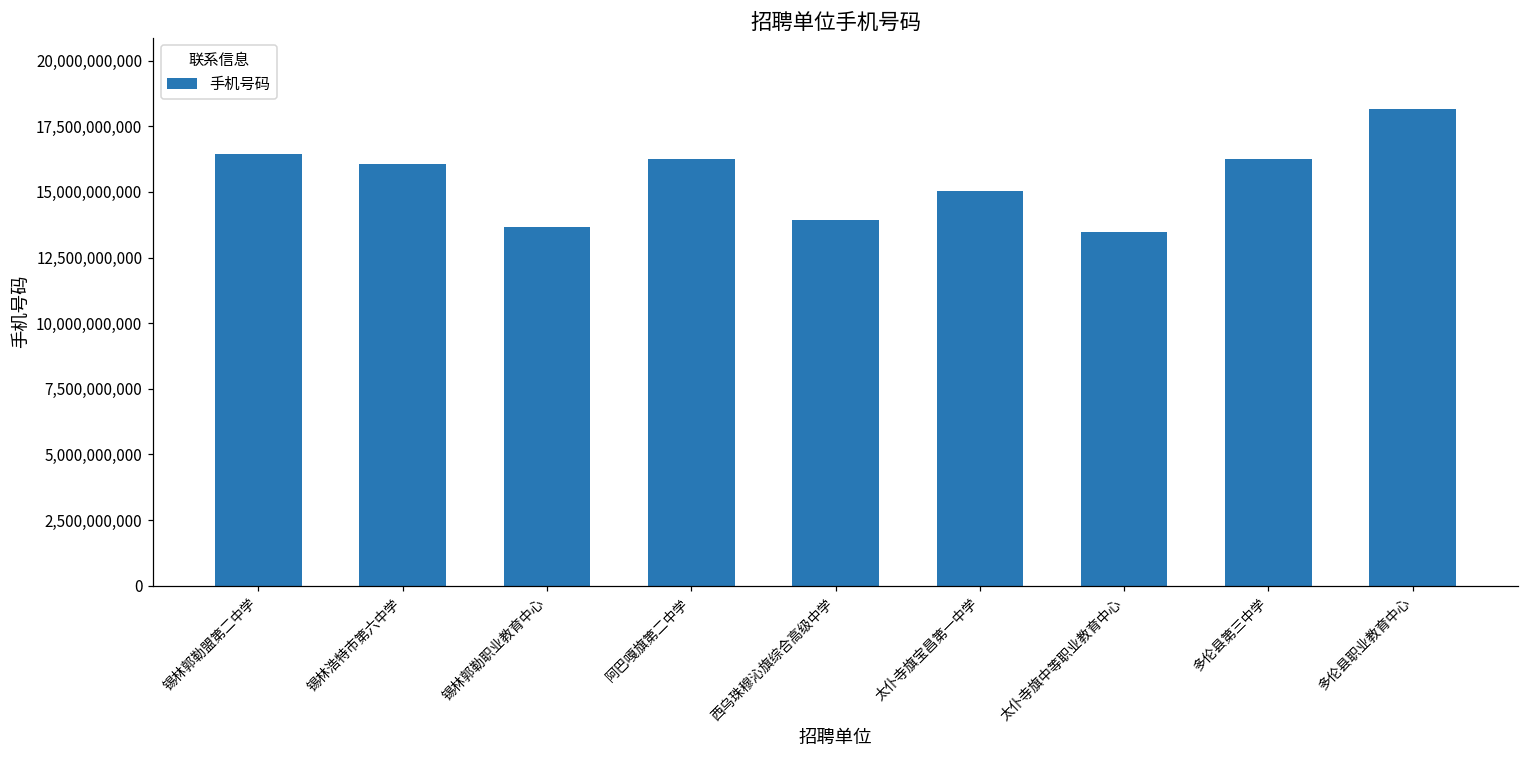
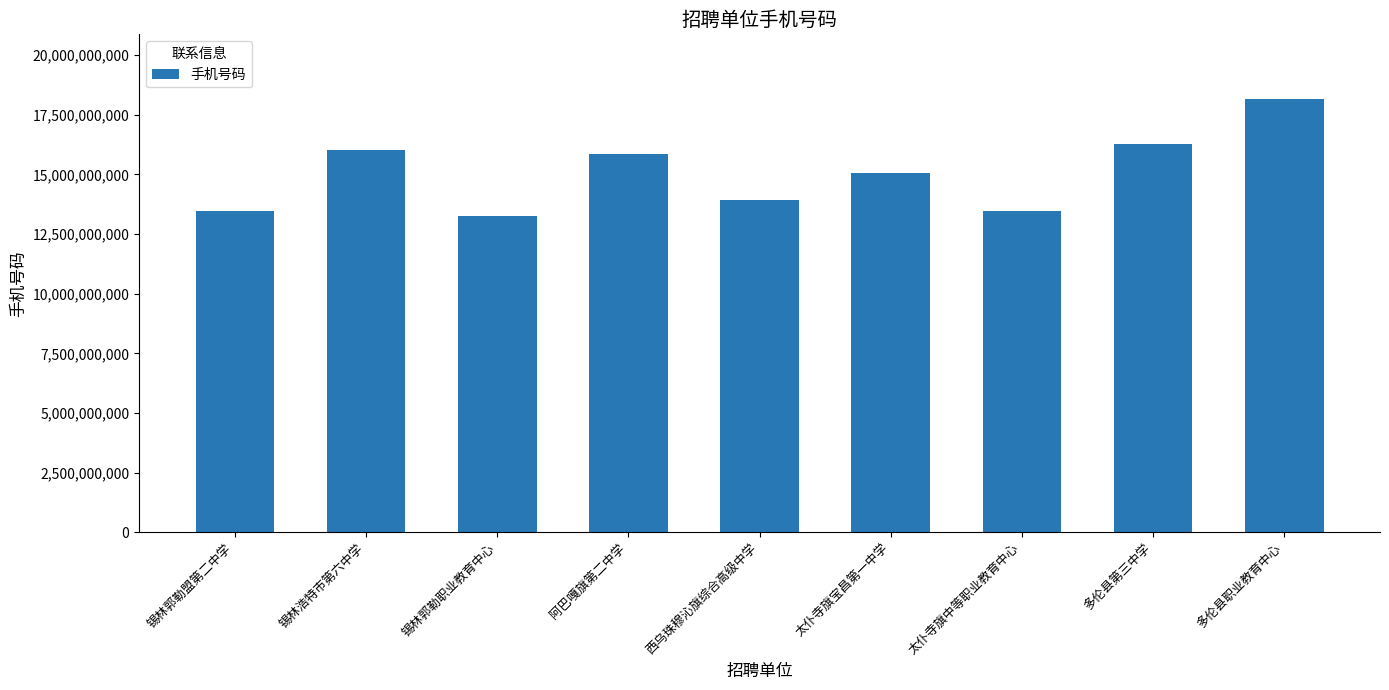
锡林郭勒盟第二中学: 16,400,000,000 -> 13,500,000,000
锡林郭勒职业教育中心: 13,700,000,000 -> 13,200,000,000
阿巴嘎旗第二中学: 16,300,000,000 -> 15,800,000,000
